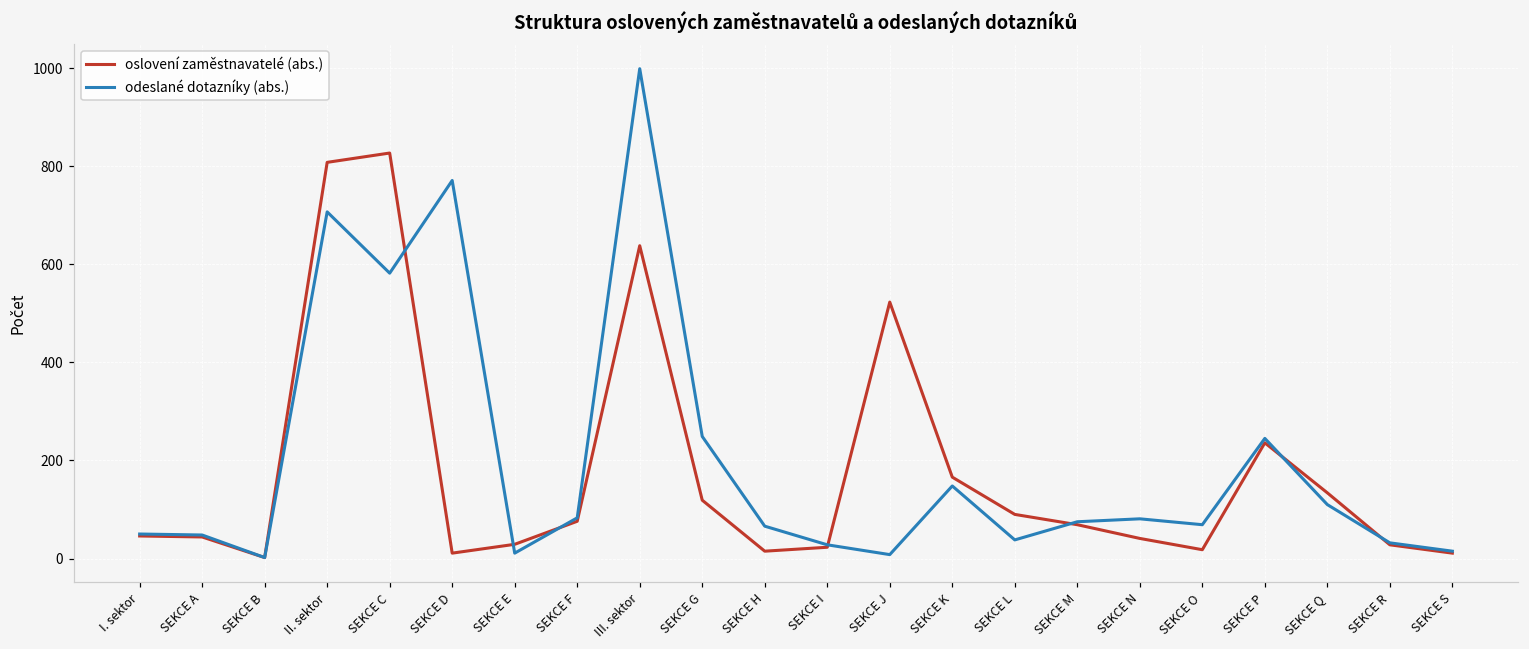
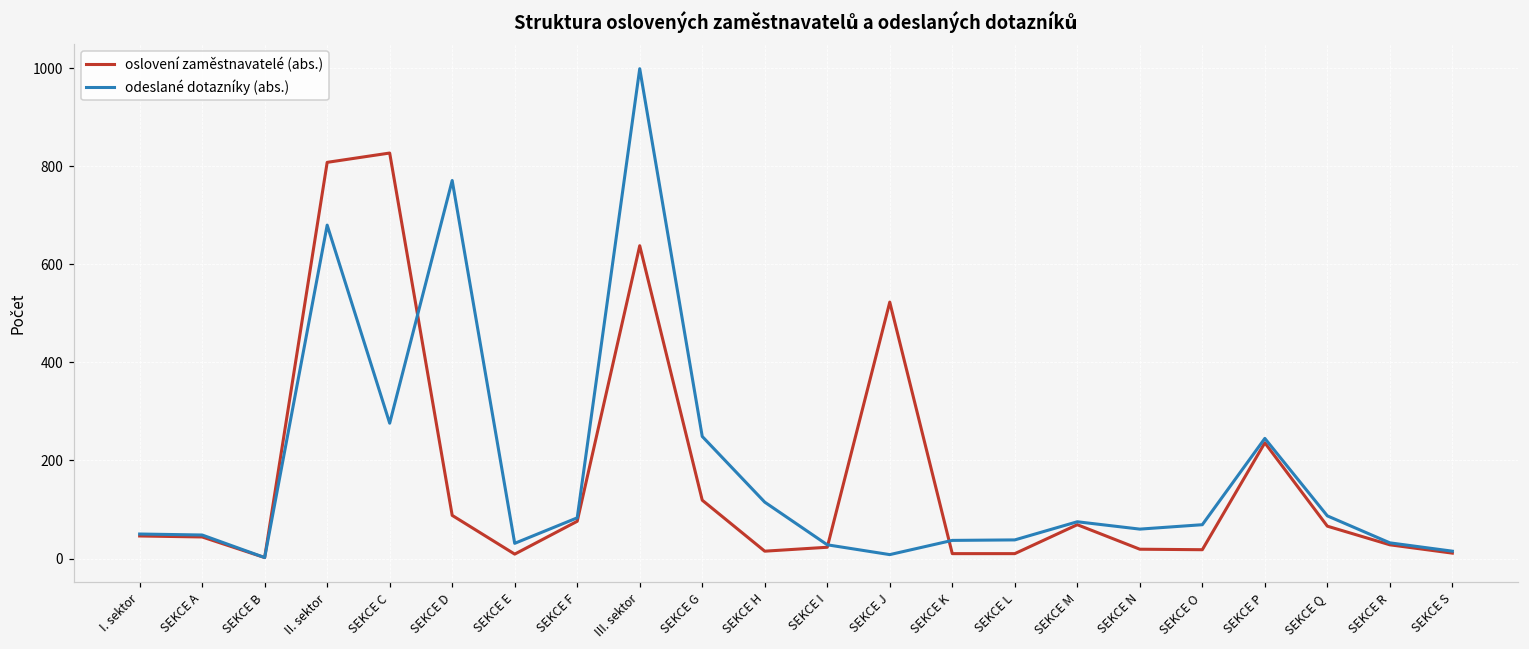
odeslané dotazníky (abs.), II. sektor: 710 -> 680
odeslané dotazníky (abs.), SEKCE C: 580 -> 280
oslovení zaměstnavatelé (abs.), SEKCE D: 10 -> 90
oslovení zaměstnavatelé (abs.), SEKCE E: 30 -> 10
odeslané dotazníky (abs.), SEKCE E: 10 -> 30
odeslané dotazníky (abs.), SEKCE H: 70 -> 120
oslovení zaměstnavatelé (abs.), SEKCE K: 170 -> 10
odeslané dotazníky (abs.), SEKCE K: 150 -> 40
oslovení zaměstnavatelé (abs.), SEKCE L: 90 -> 10
oslovení zaměstnavatelé (abs.), SEKCE N: 40 -> 20
odeslané dotazníky (abs.), SEKCE N: 80 -> 60
oslovení zaměstnavatelé (abs.), SEKCE Q: 130 -> 70
odeslané dotazníky (abs.), SEKCE Q: 110 -> 90
